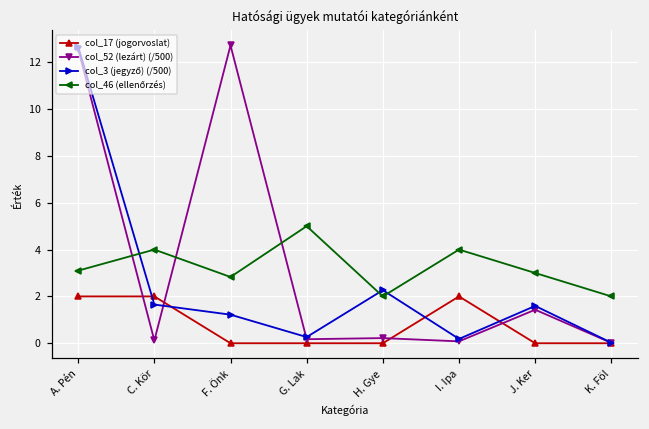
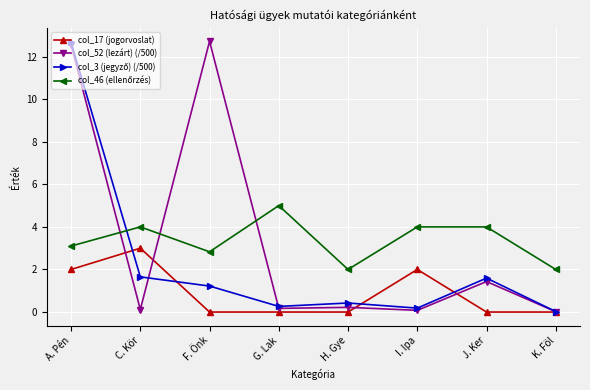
col_17 (jogorvoslat), C. Kör: 2 -> 3
col_3 (jegyző) (/500), H. Gye: 2.3 -> 0.4
col_46 (ellenőrzés), J. Ker: 3 -> 4
